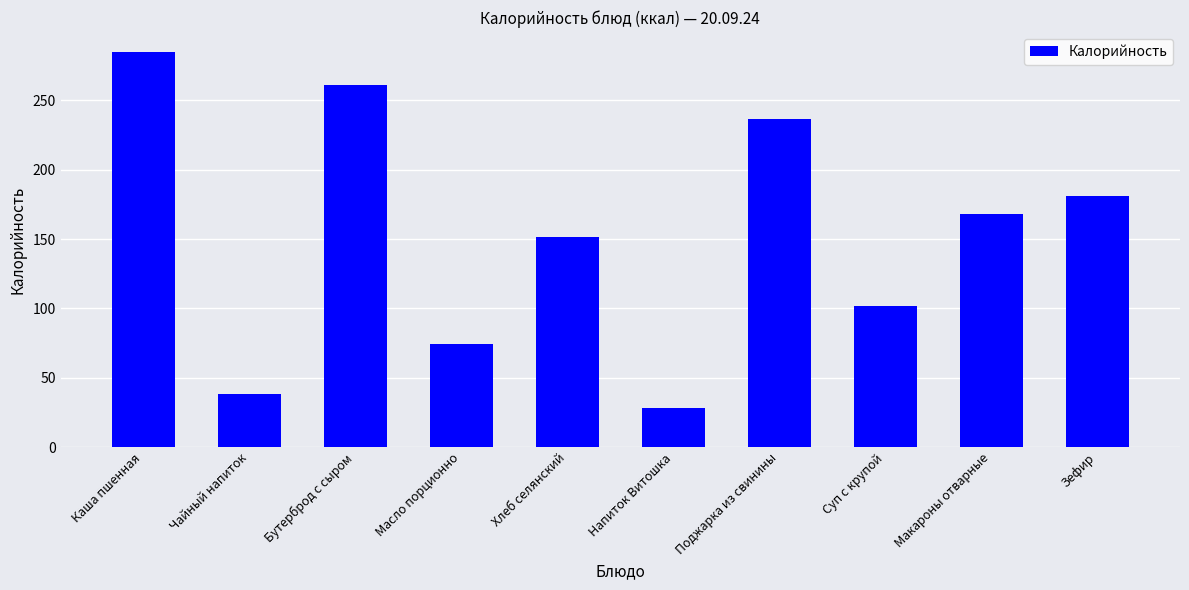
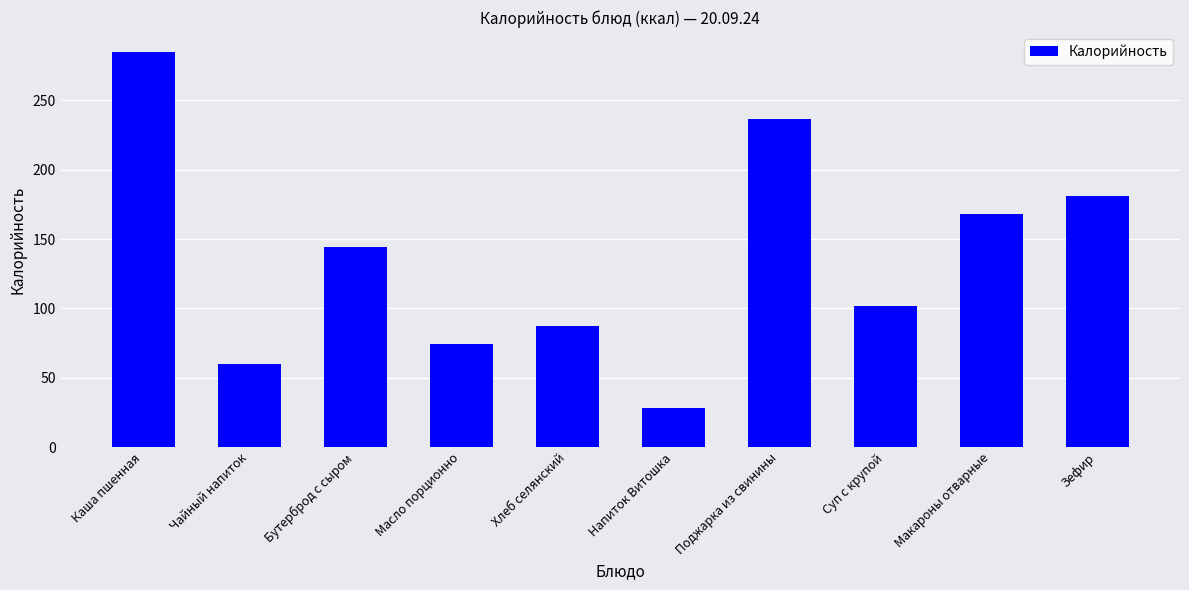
Чайный напиток: 38 -> 60
Бутерброд с сыром: 261 -> 144
Хлеб селянский: 152 -> 87
